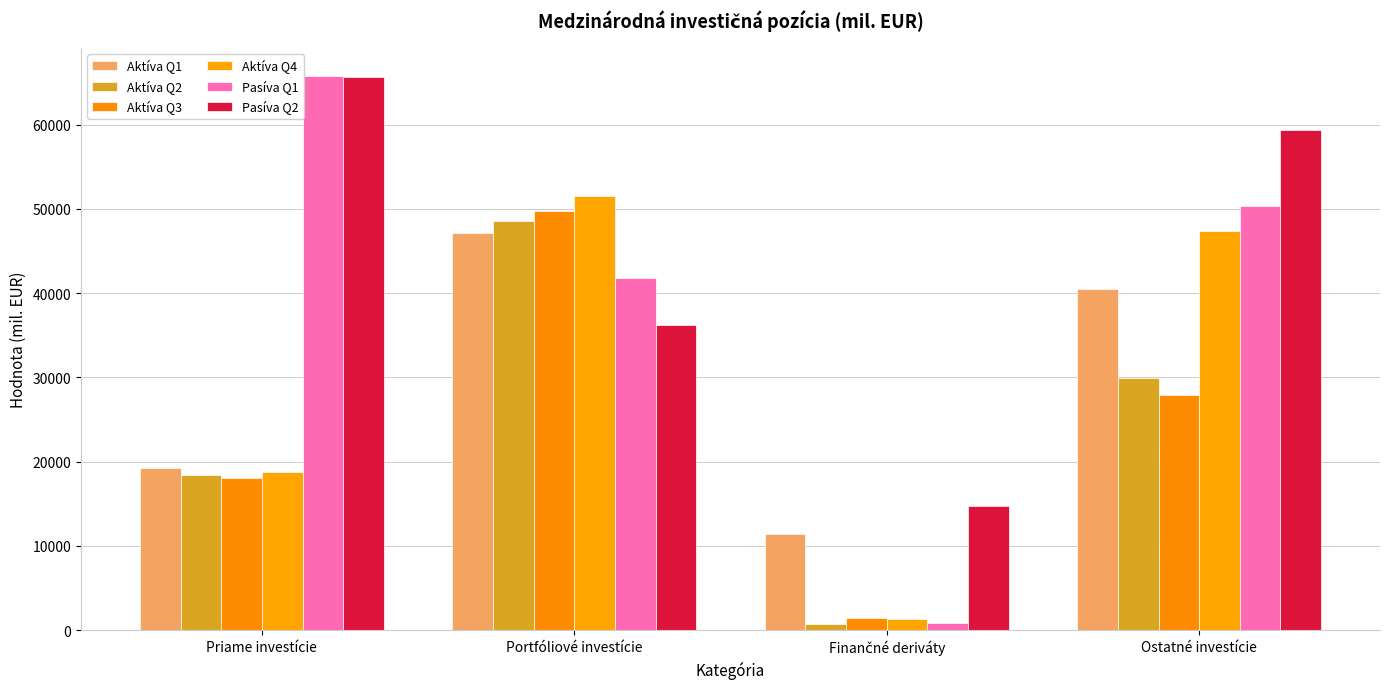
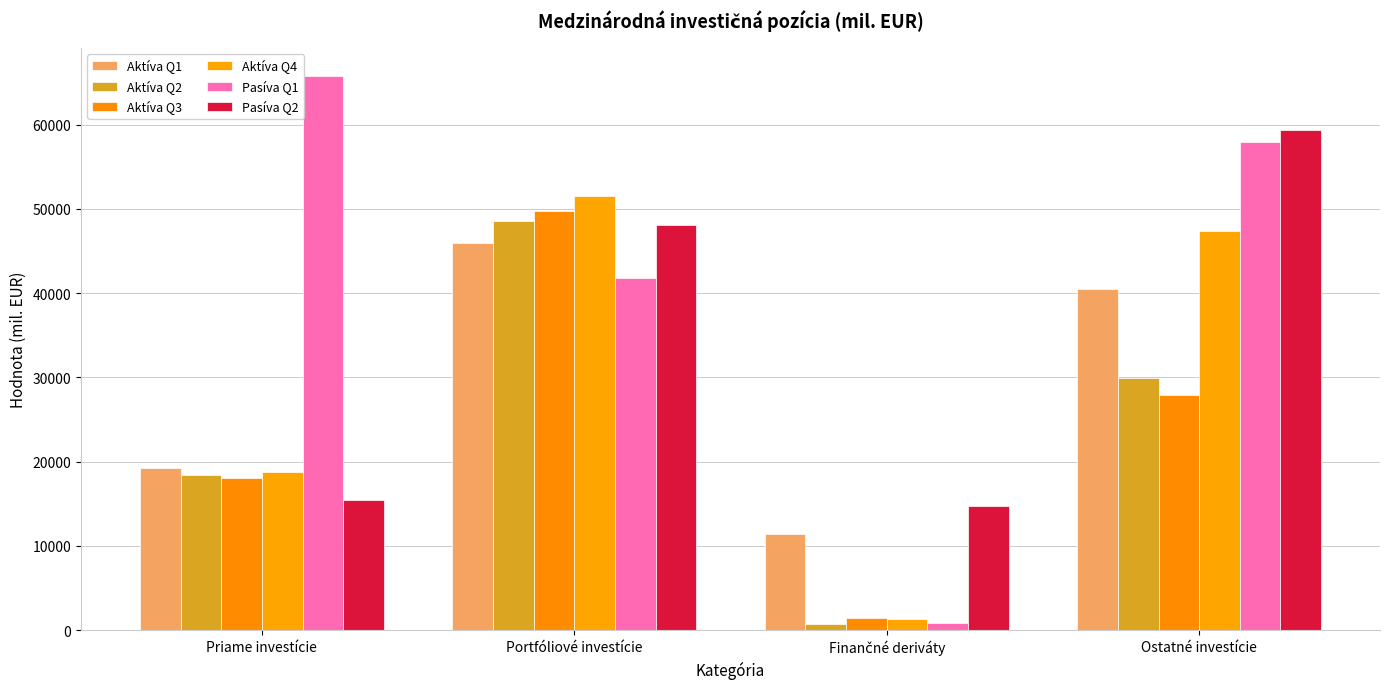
Pasíva Q2, Priame investície: 66000 -> 15000
Aktíva Q1, Portfóliové investície: 47000 -> 46000
Pasíva Q2, Portfóliové investície: 36000 -> 48000
Pasíva Q1, Ostatné investície: 50000 -> 58000
